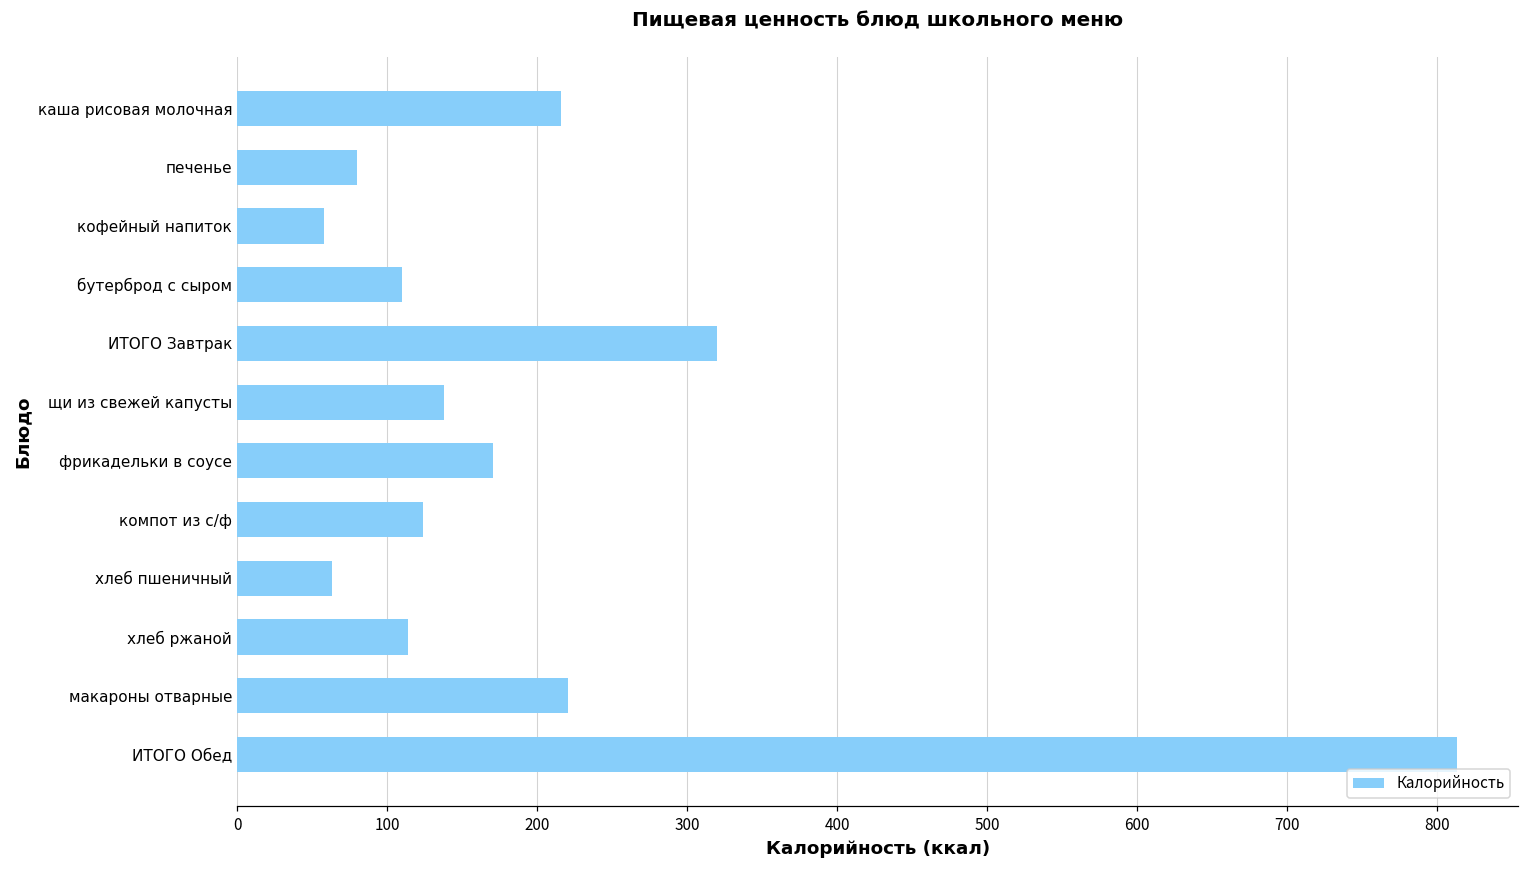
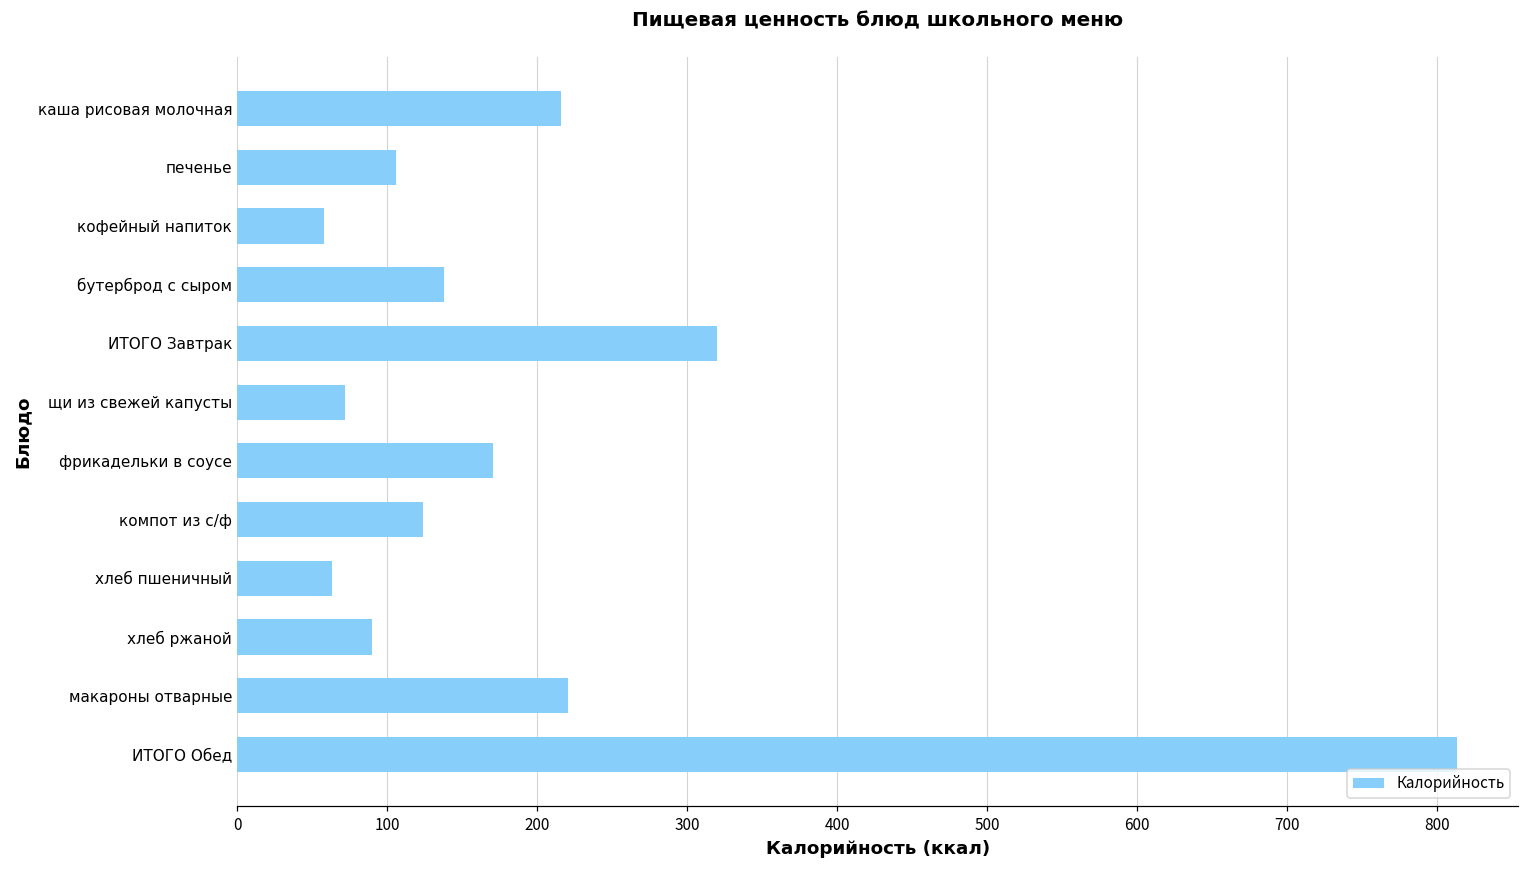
печенье: 80 -> 106
бутерброд с сыром: 110 -> 138
щи из свежей капусты: 138 -> 72
хлеб ржаной: 114 -> 90
